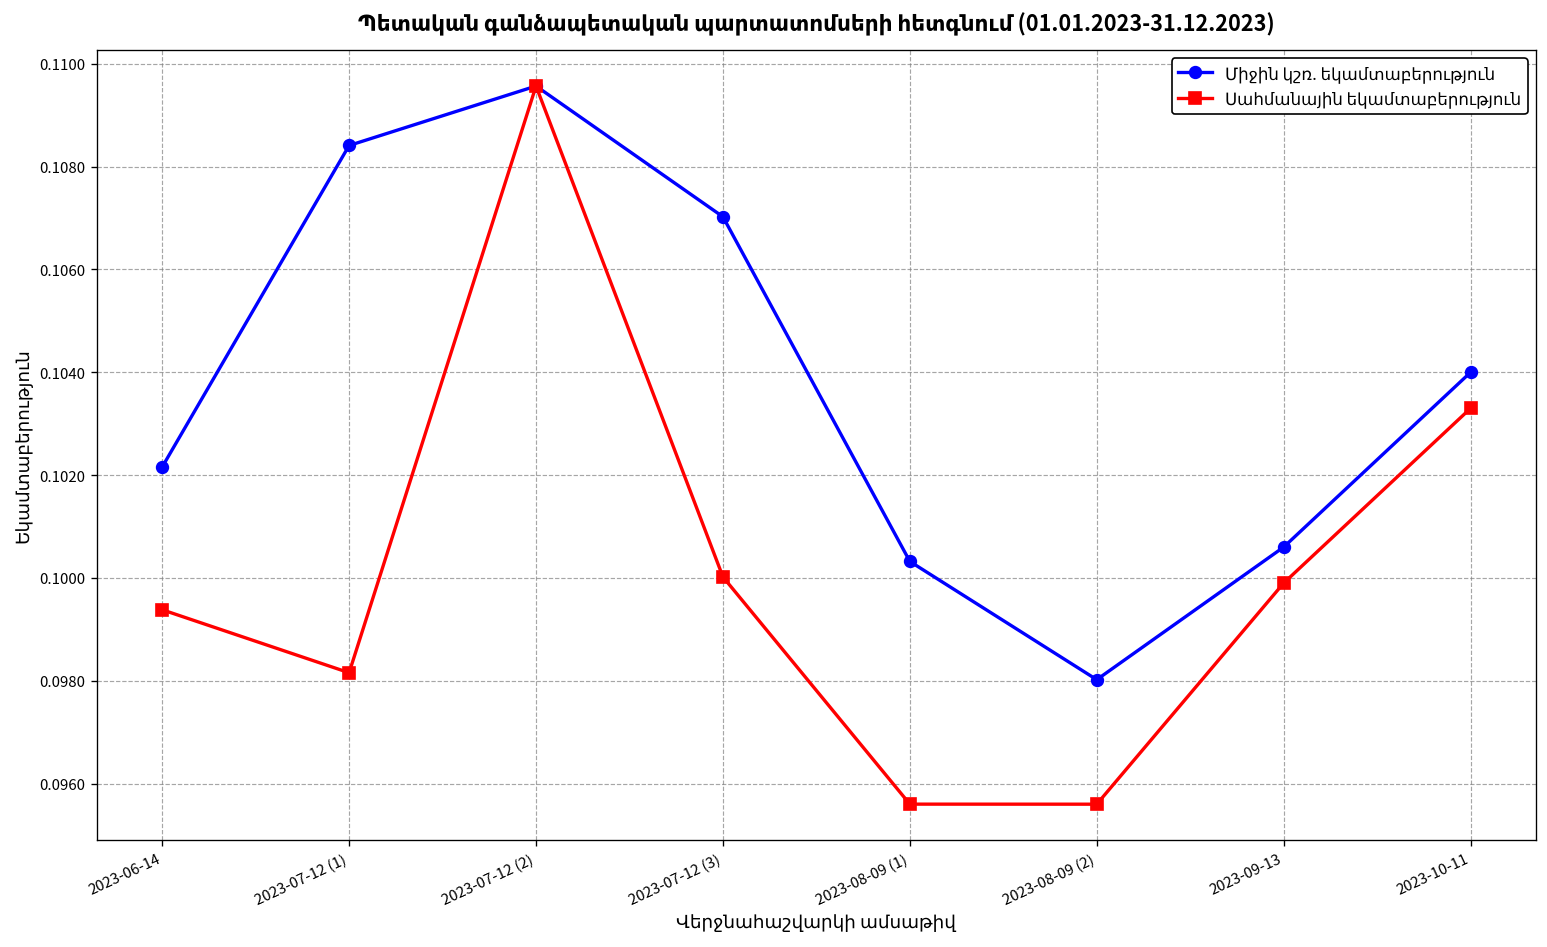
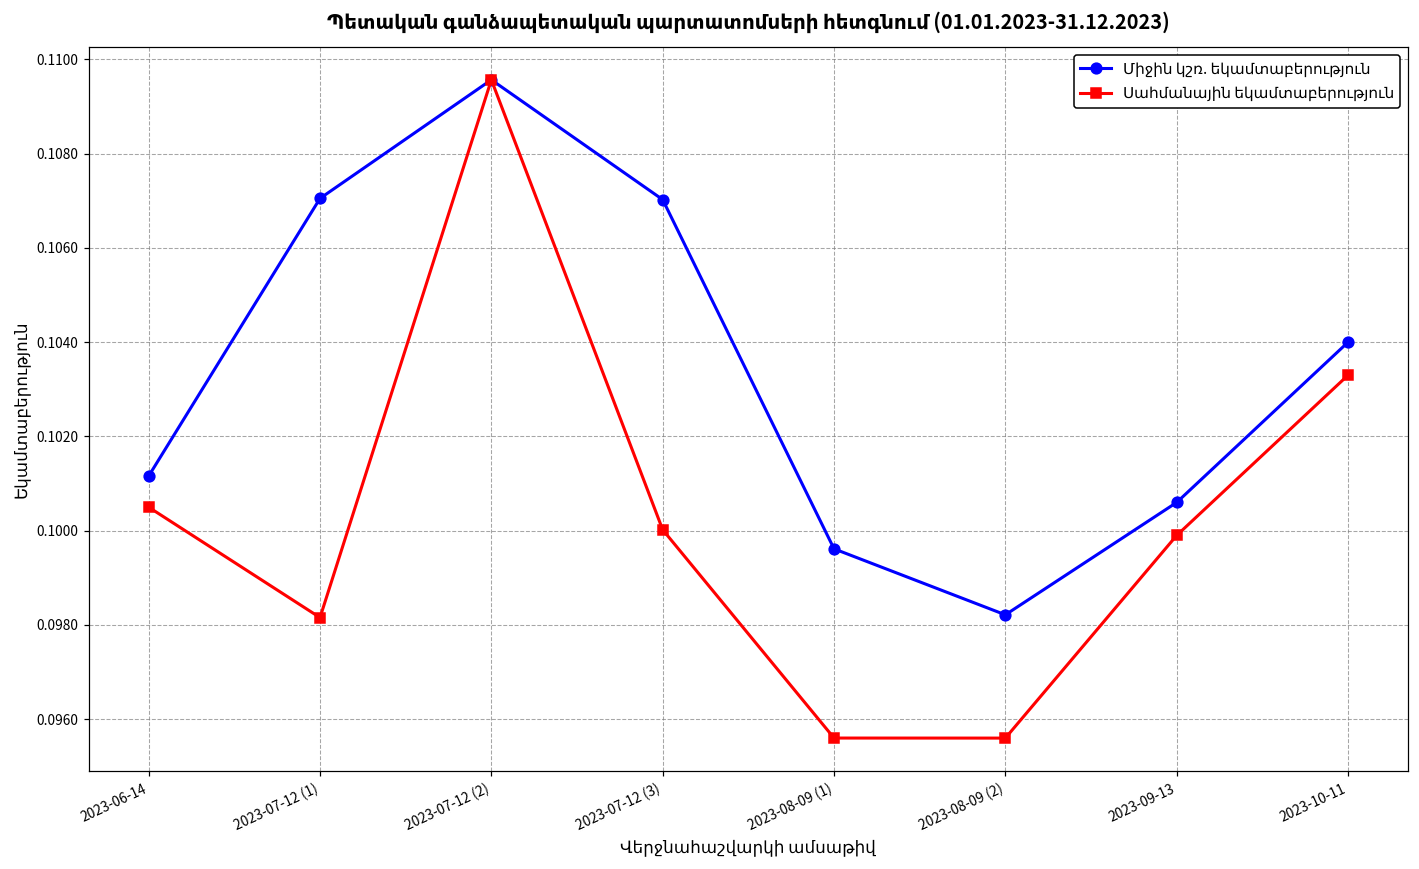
Միջին կշռ. եկամտաբերություն, 2023-06-14: 0.1022 -> 0.1012
Սահմանային եկամտաբերություն, 2023-06-14: 0.0994 -> 0.1005
Միջին կշռ. եկամտաբերություն, 2023-07-12 (1): 0.1084 -> 0.1071
Միջին կշռ. եկամտաբերություն, 2023-08-09 (1): 0.1003 -> 0.0996
Միջին կշռ. եկամտաբերություն, 2023-08-09 (2): 0.0980 -> 0.0982
